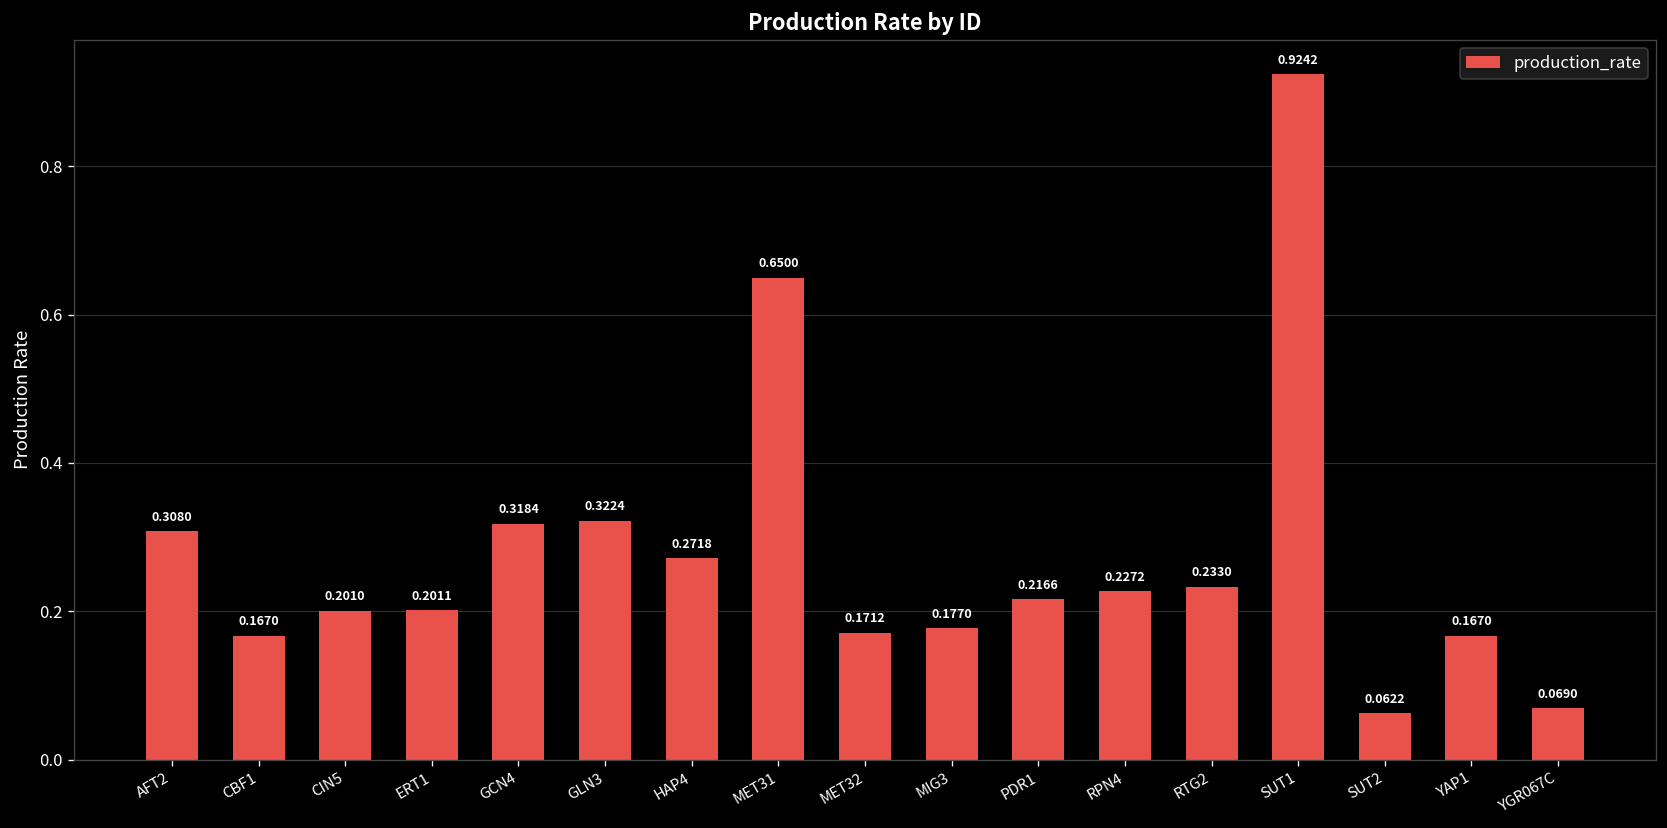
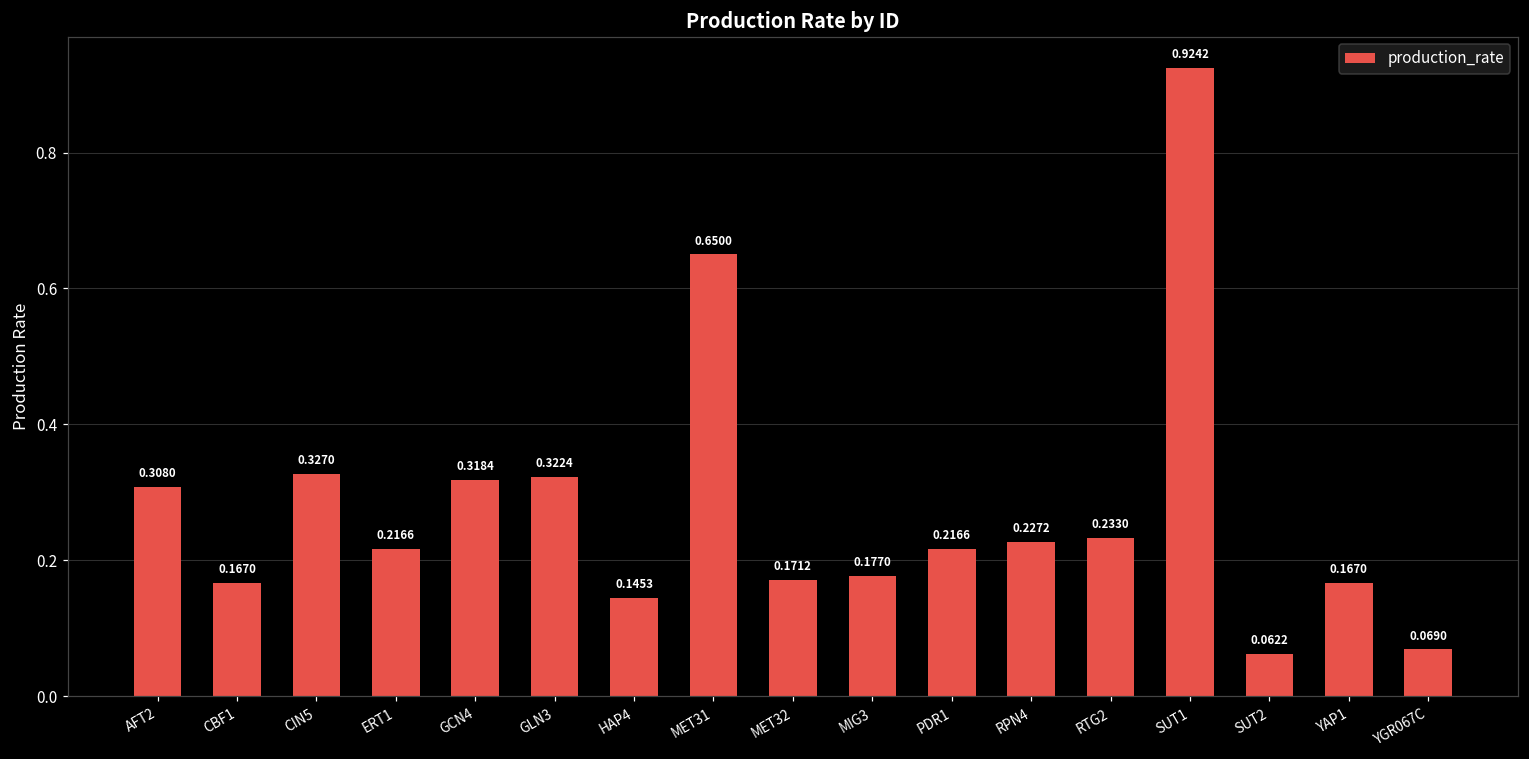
CIN5: 0.2010 -> 0.3270
ERT1: 0.2011 -> 0.2166
HAP4: 0.2718 -> 0.1453
